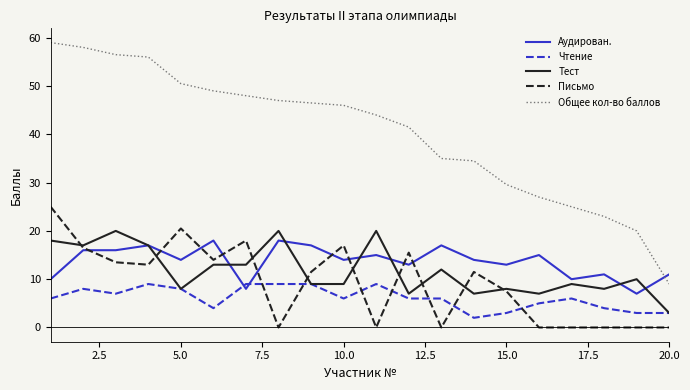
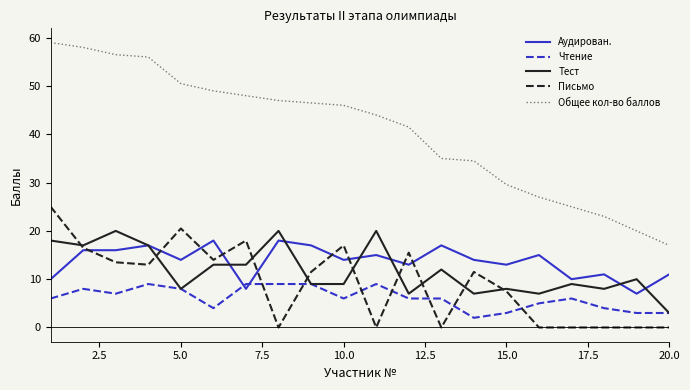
Общее кол-во баллов, 20.0: 9 -> 17
